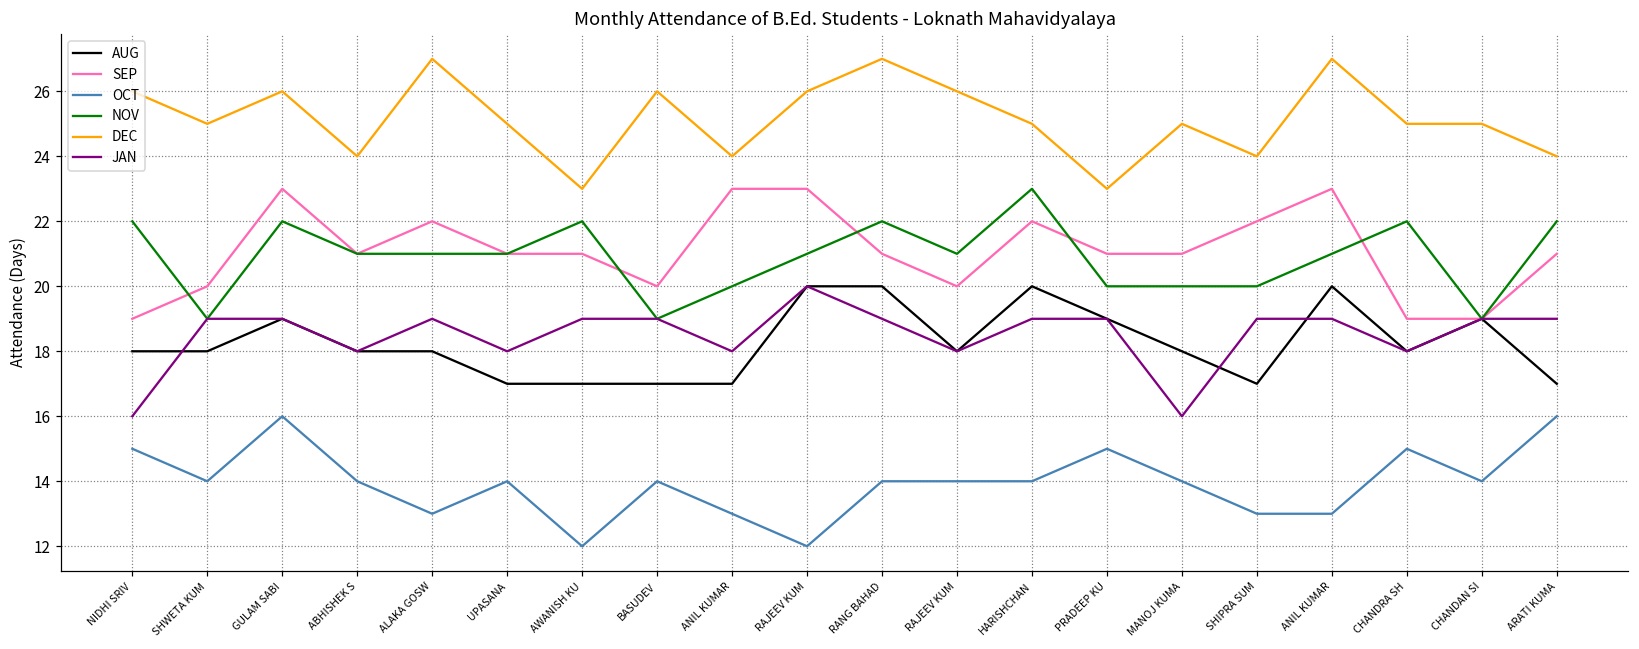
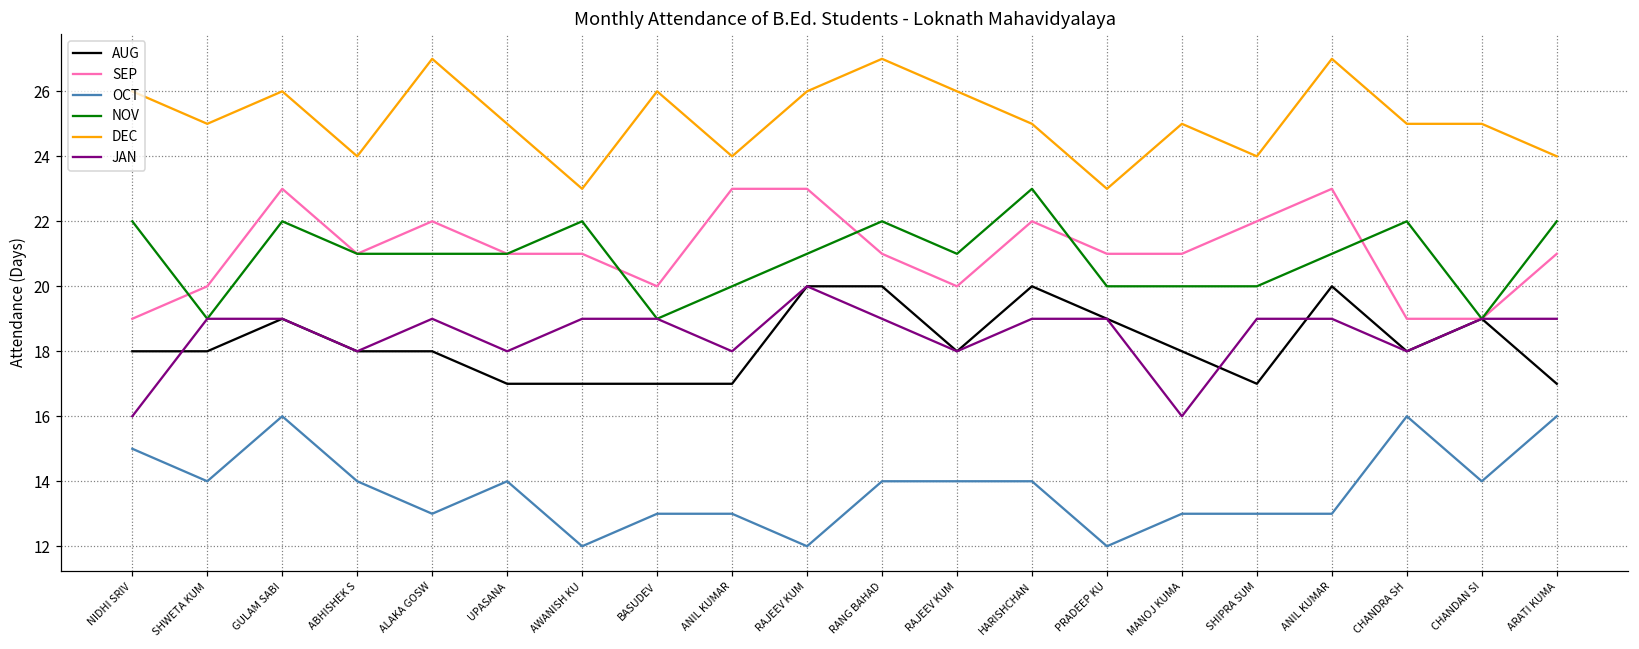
OCT, BASUDEV: 14 -> 13
OCT, PRADEEP KU: 15 -> 12
OCT, MANOJ KUMA: 14 -> 13
OCT, CHANDRA SH: 15 -> 16
